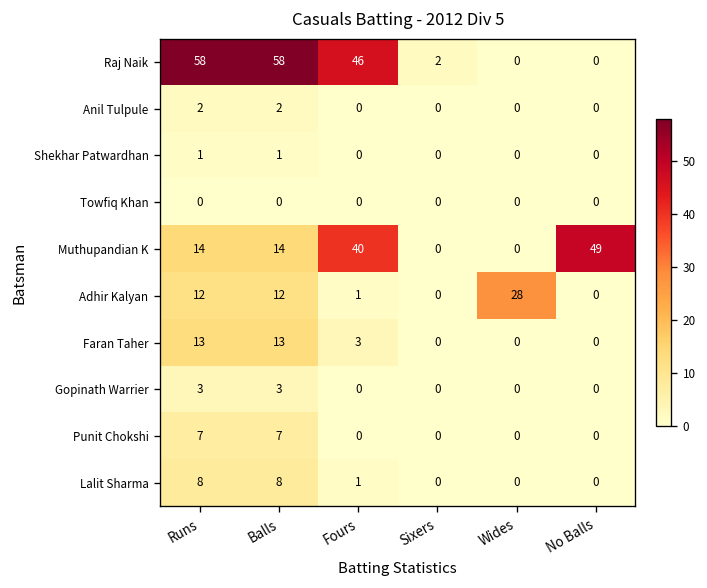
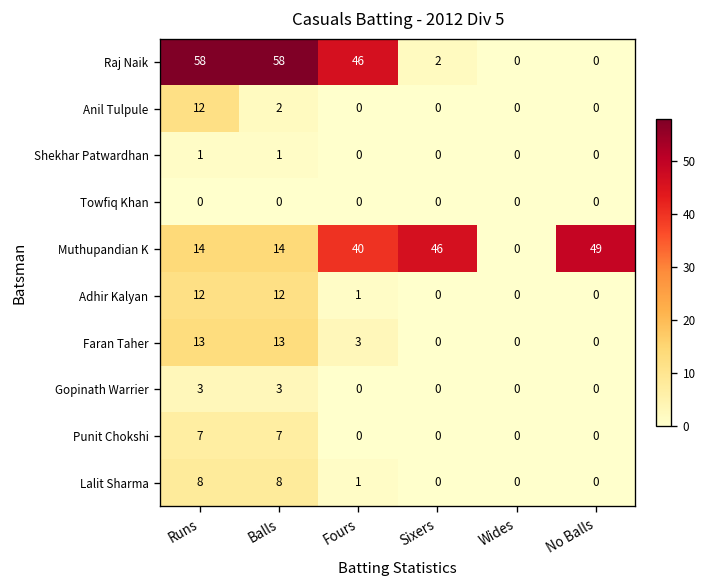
Anil Tulpule, Runs: 2 -> 12
Muthupandian K, Sixers: 0 -> 46
Adhir Kalyan, Wides: 28 -> 0
